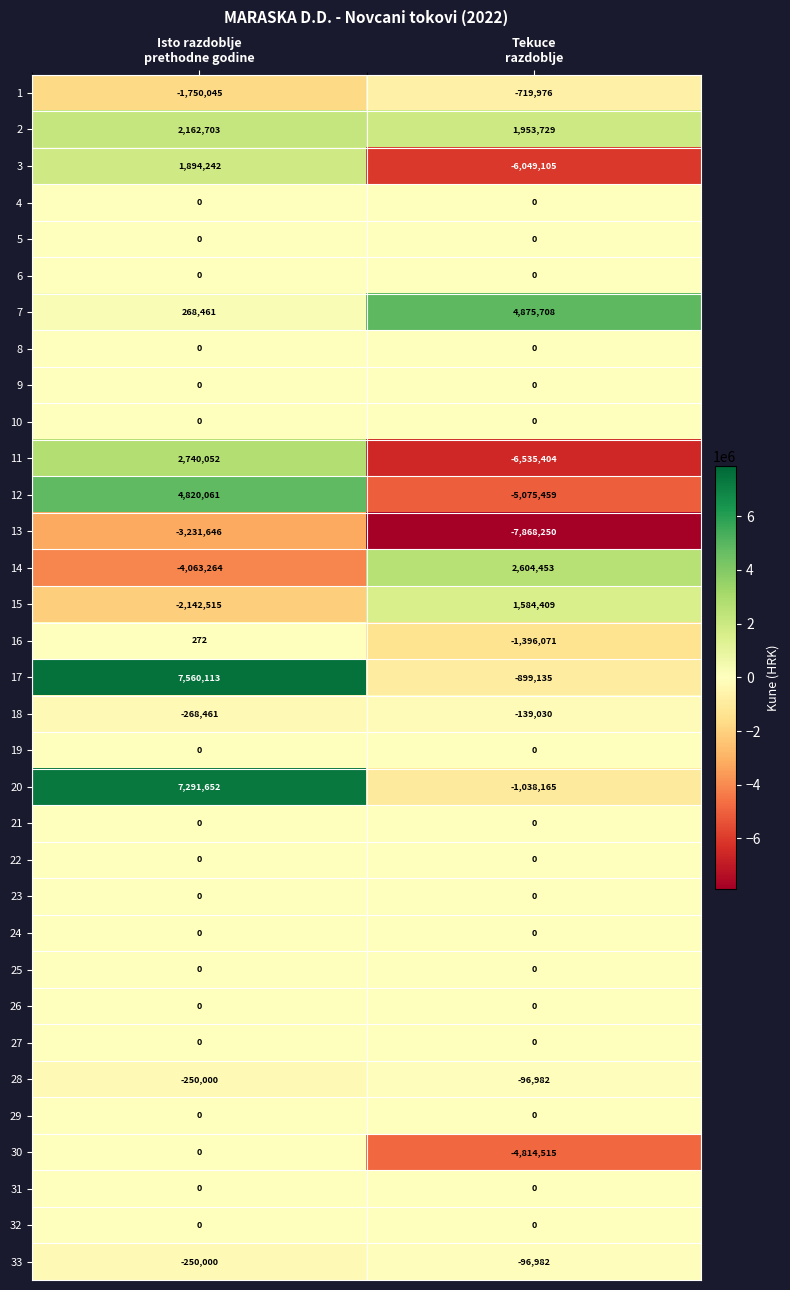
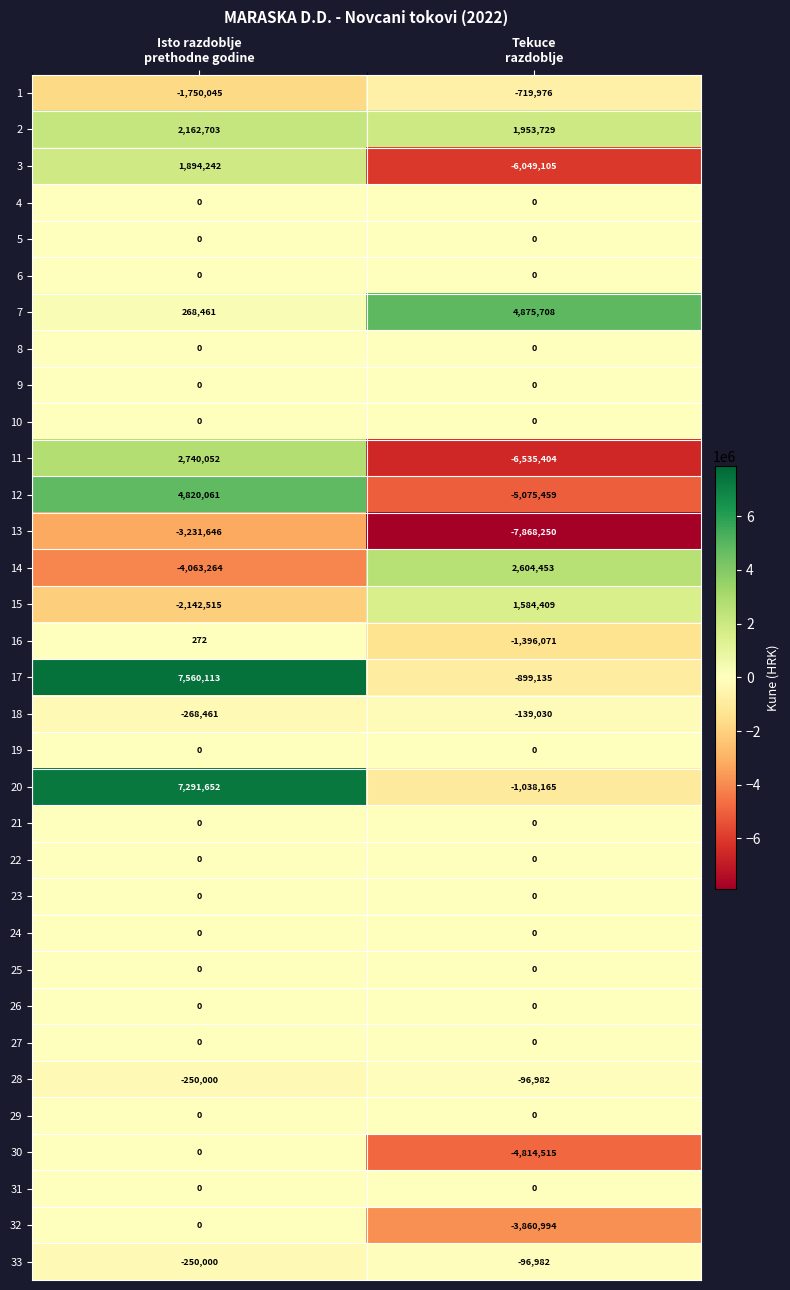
32, Tekuce razdoblje: 0 -> -3,860,994
